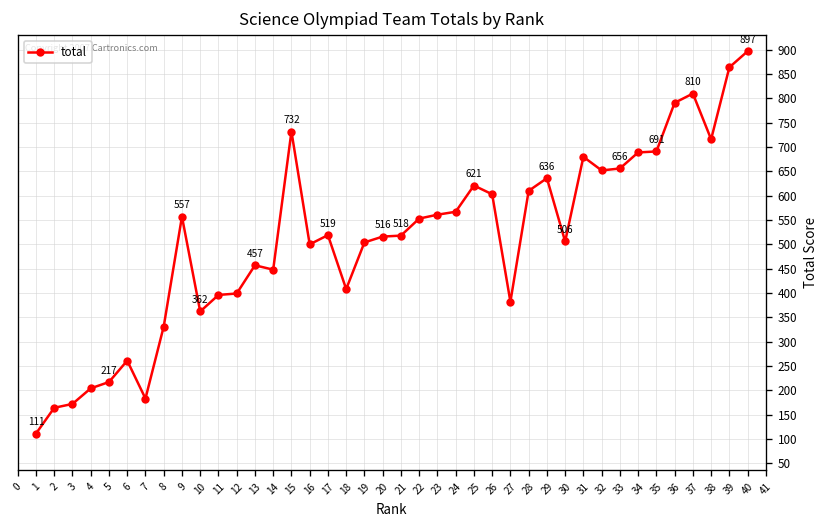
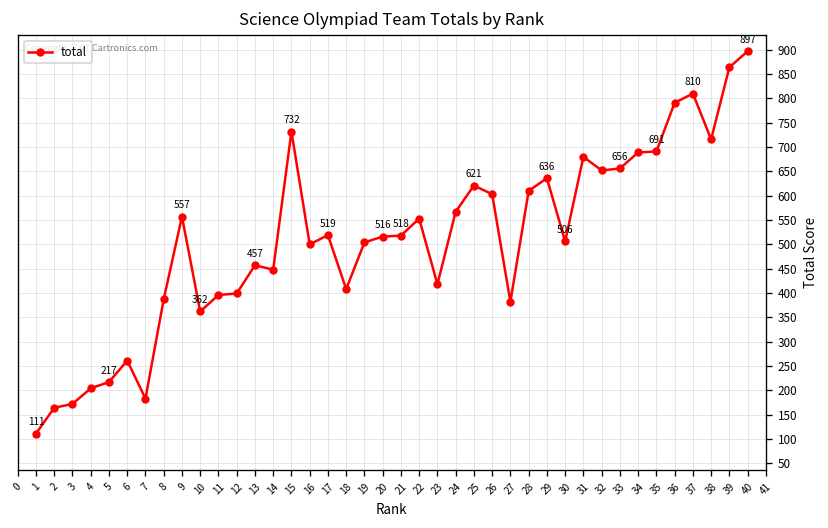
8: 330 -> 390
23: 560 -> 420
